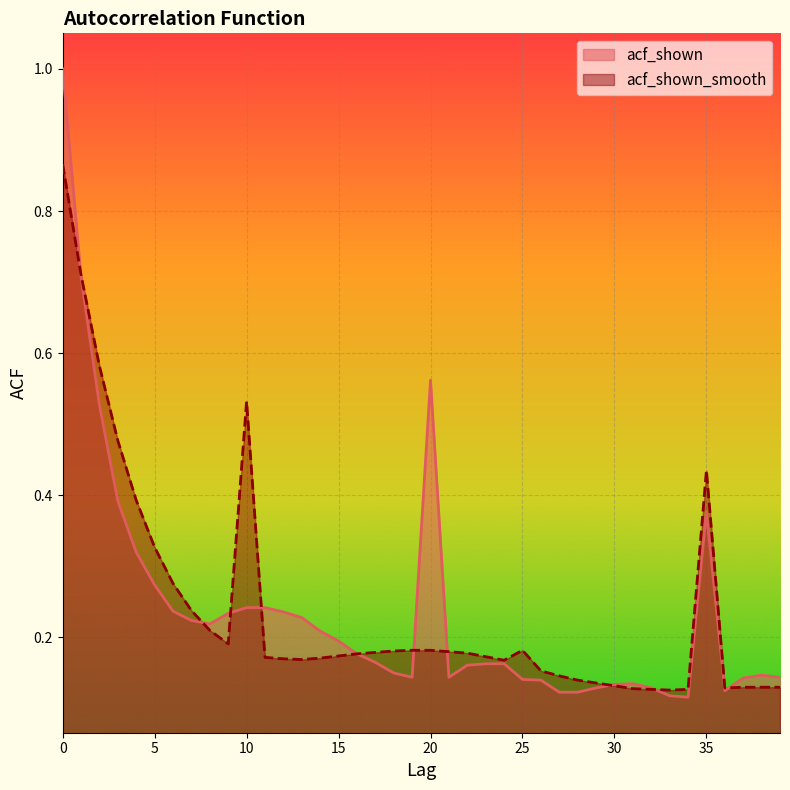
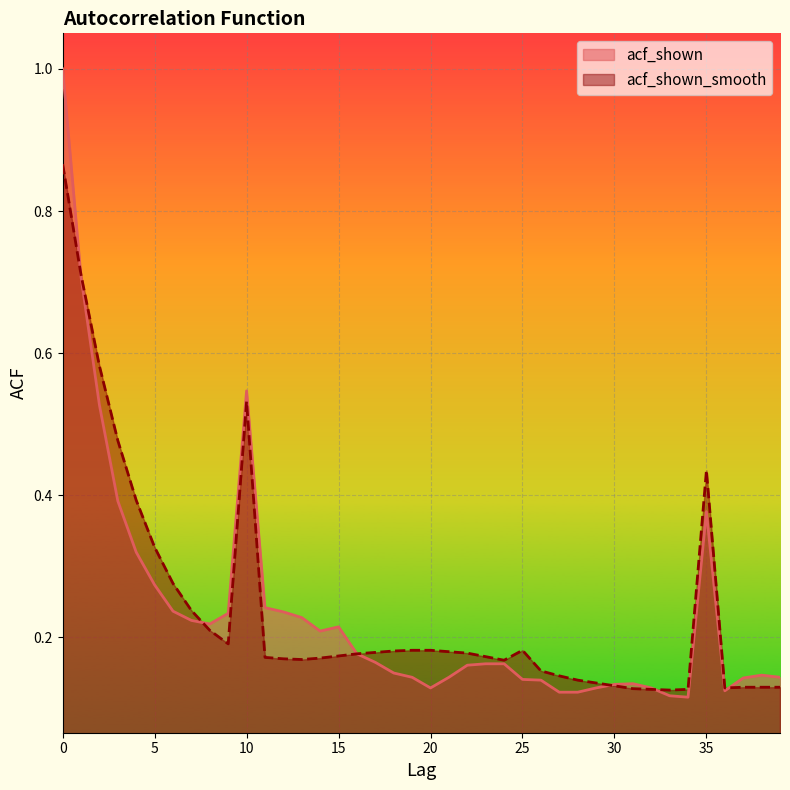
acf_shown, 10: 0.24 -> 0.55
acf_shown, 15: 0.20 -> 0.22
acf_shown, 20: 0.56 -> 0.13
